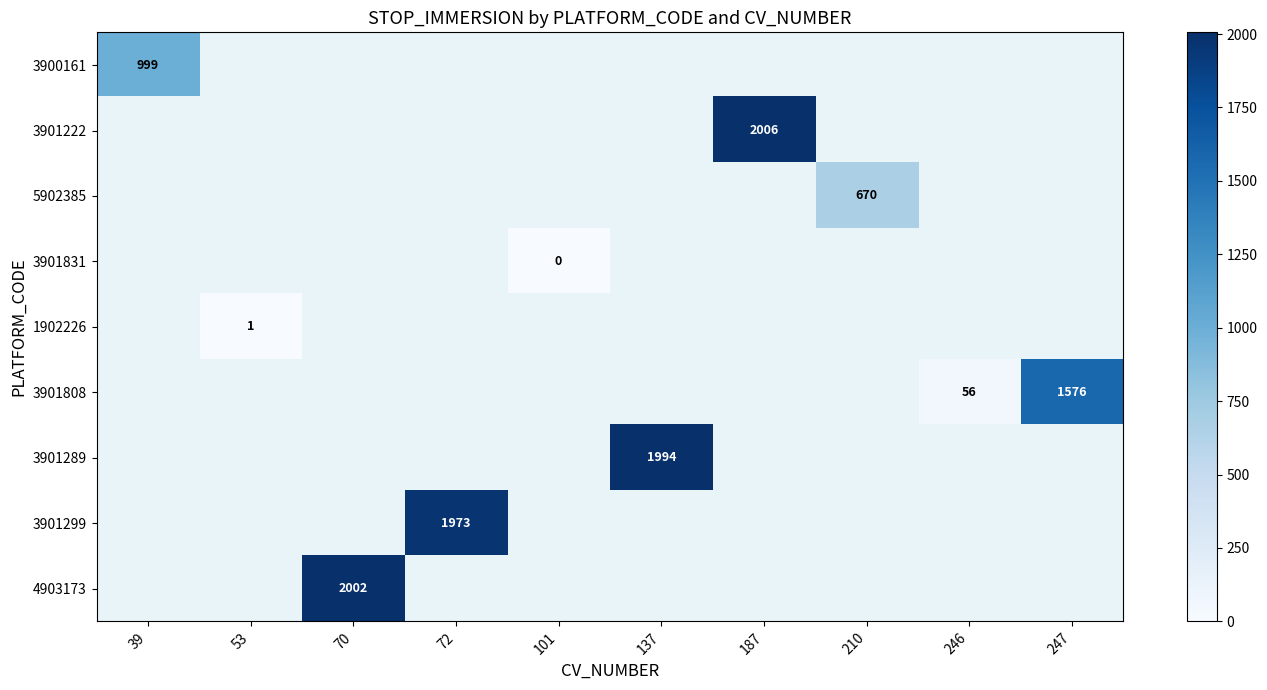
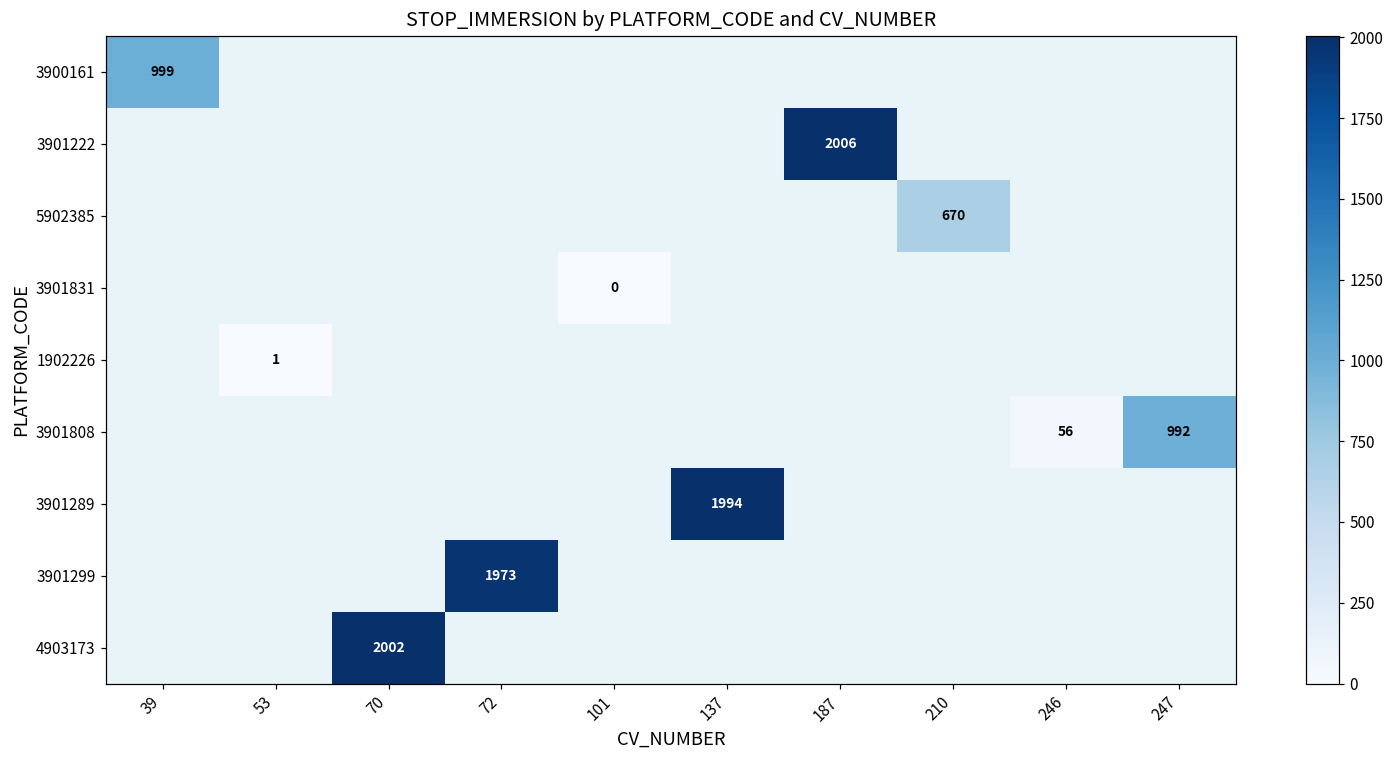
3901808, 247: 1576 -> 992
